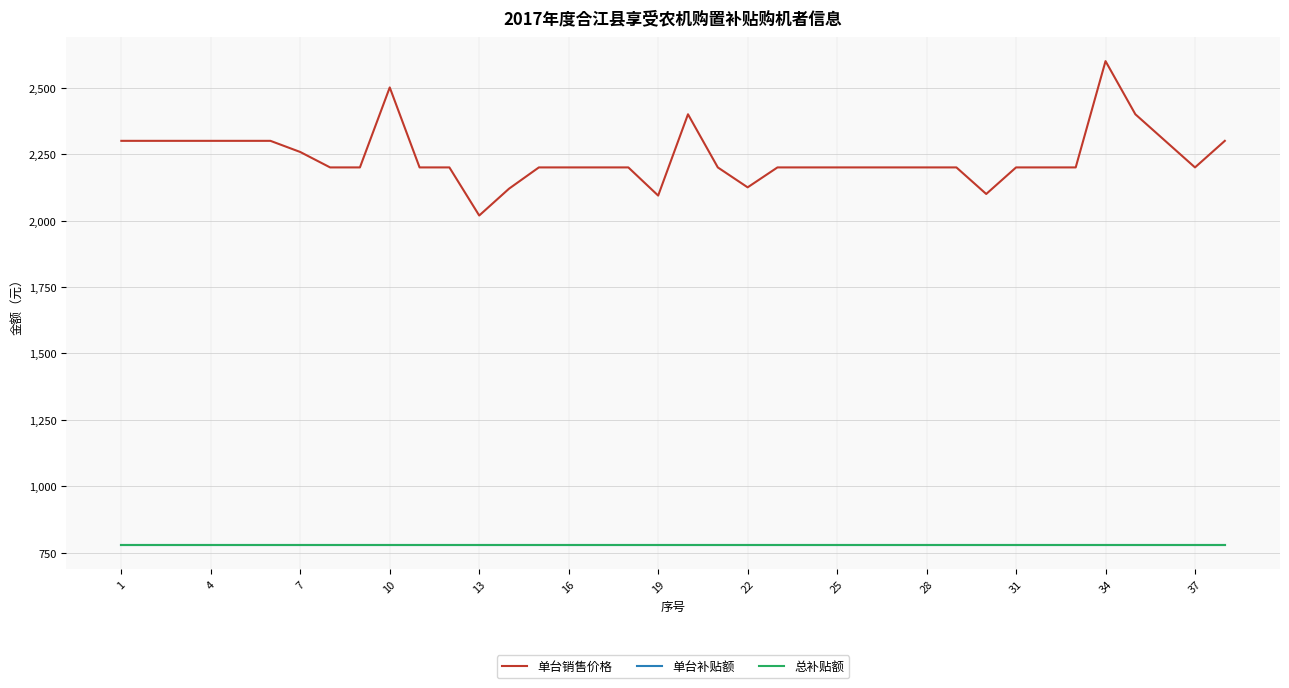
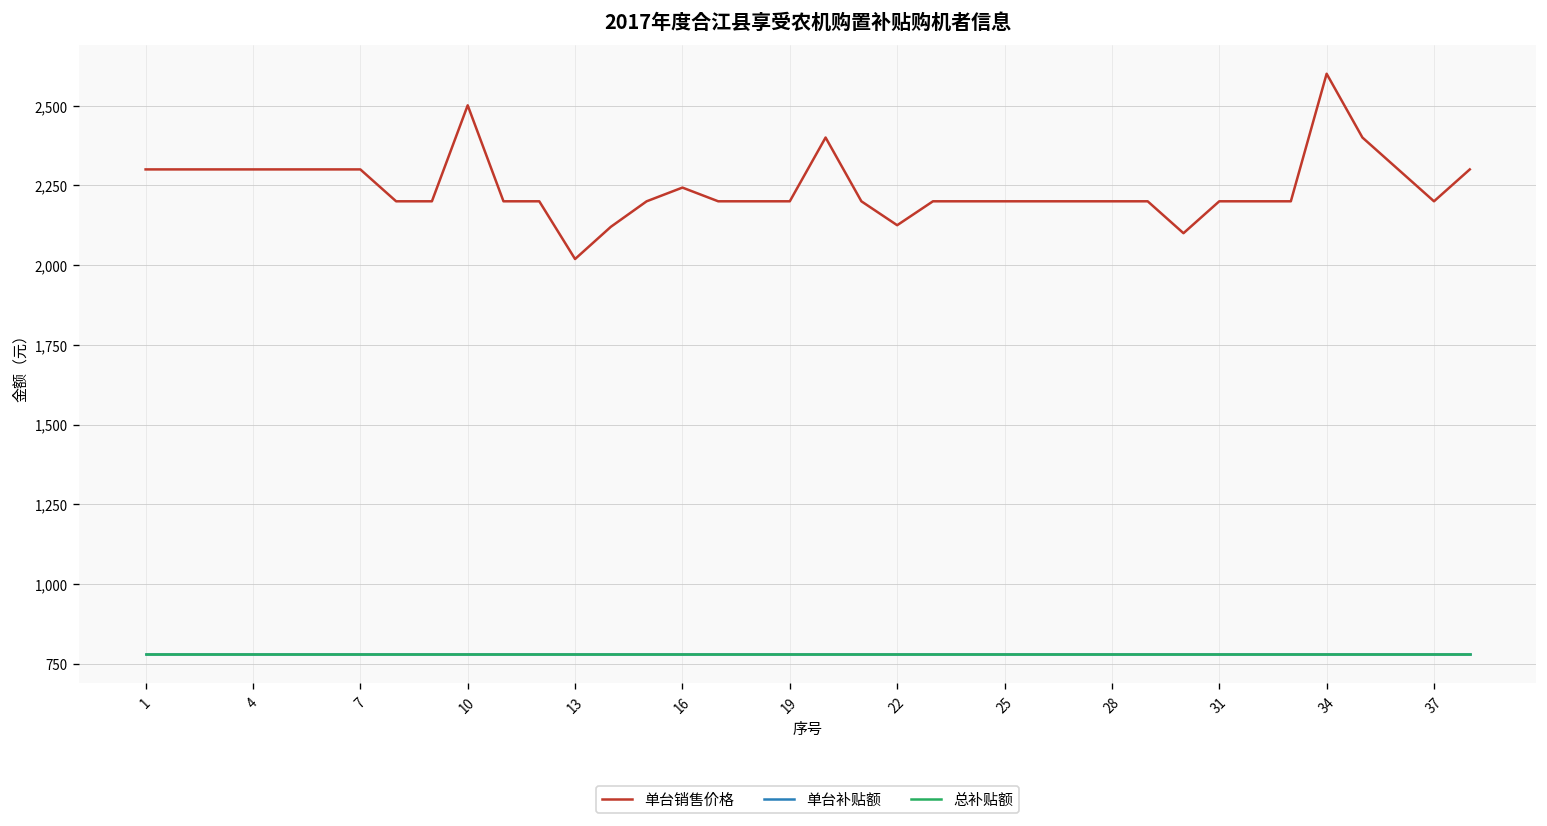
单台销售价格, 7: 2,260 -> 2,300
单台销售价格, 16: 2,200 -> 2,240
单台销售价格, 19: 2,090 -> 2,200
